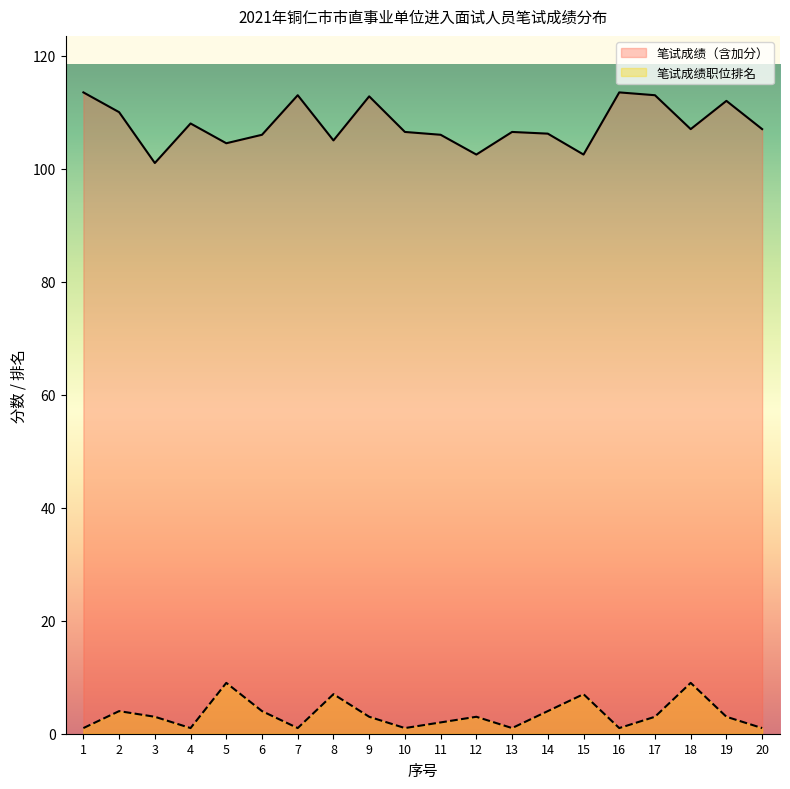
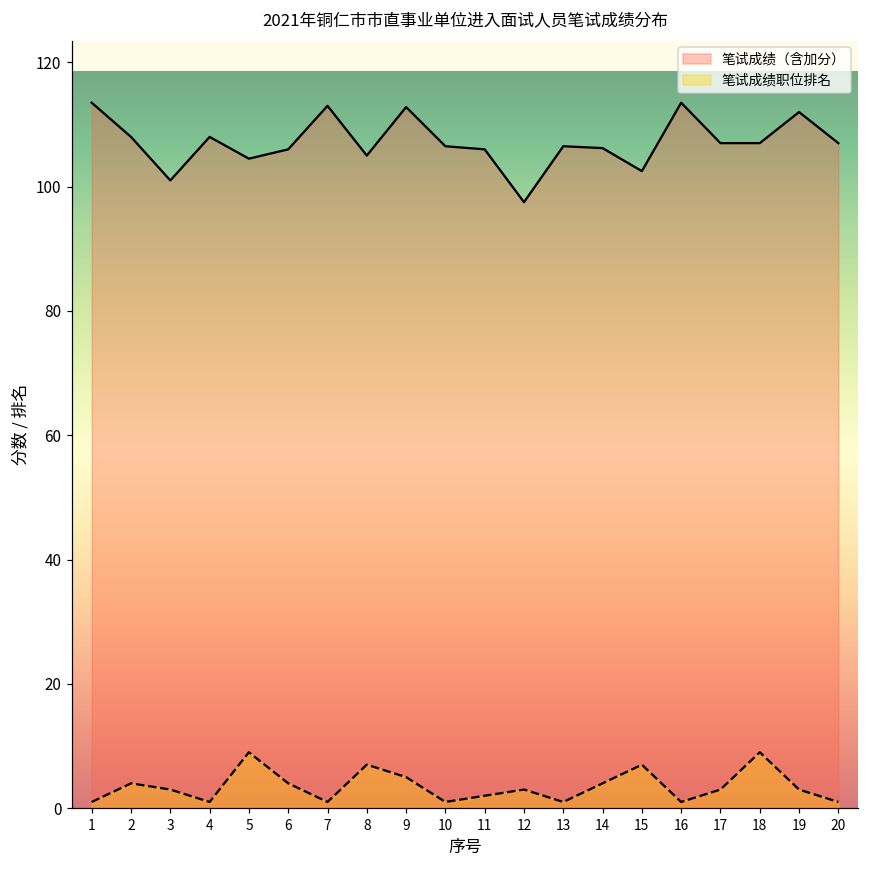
笔试成绩（含加分）, 2: 110 -> 108
笔试成绩职位排名, 9: 3 -> 5
笔试成绩（含加分）, 12: 103 -> 98
笔试成绩（含加分）, 17: 113 -> 107
